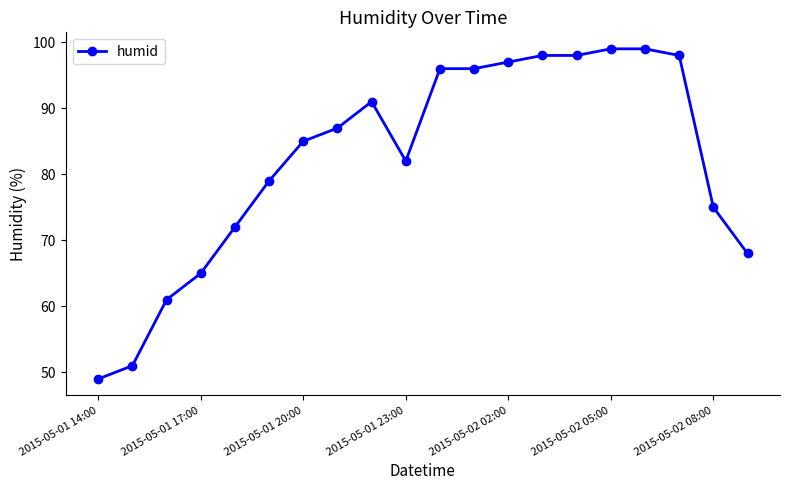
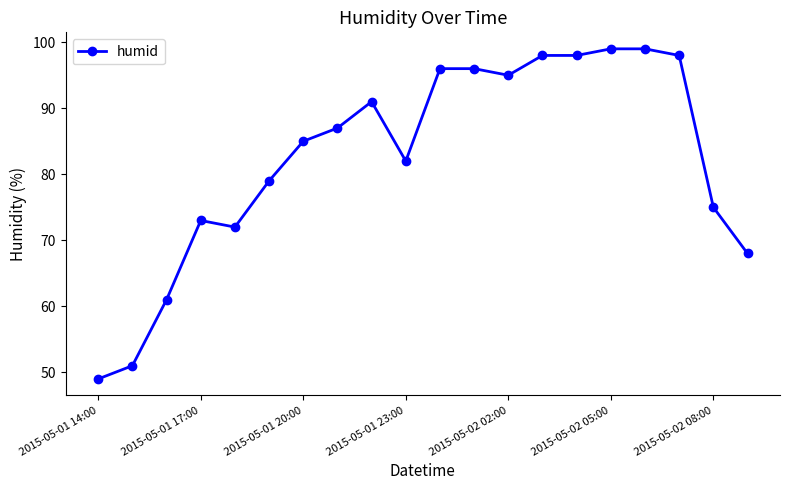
2015-05-01 17:00: 65 -> 73
2015-05-02 02:00: 97 -> 95
